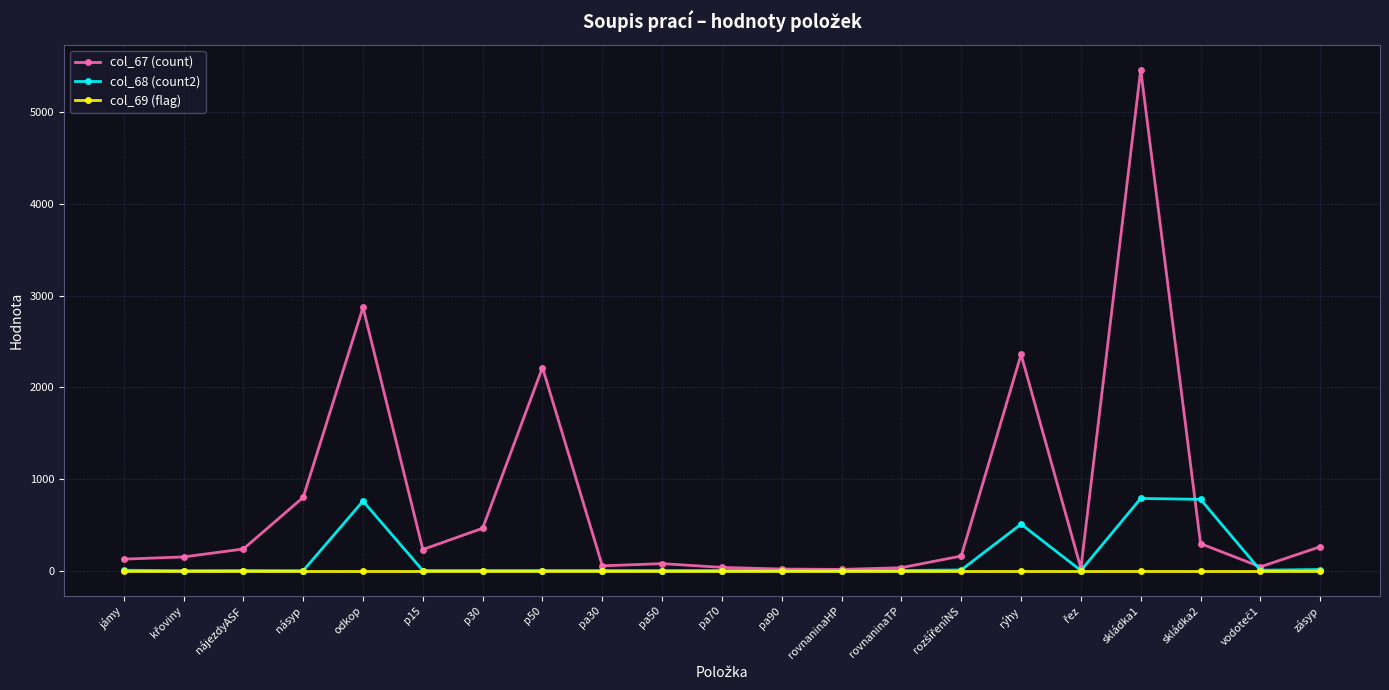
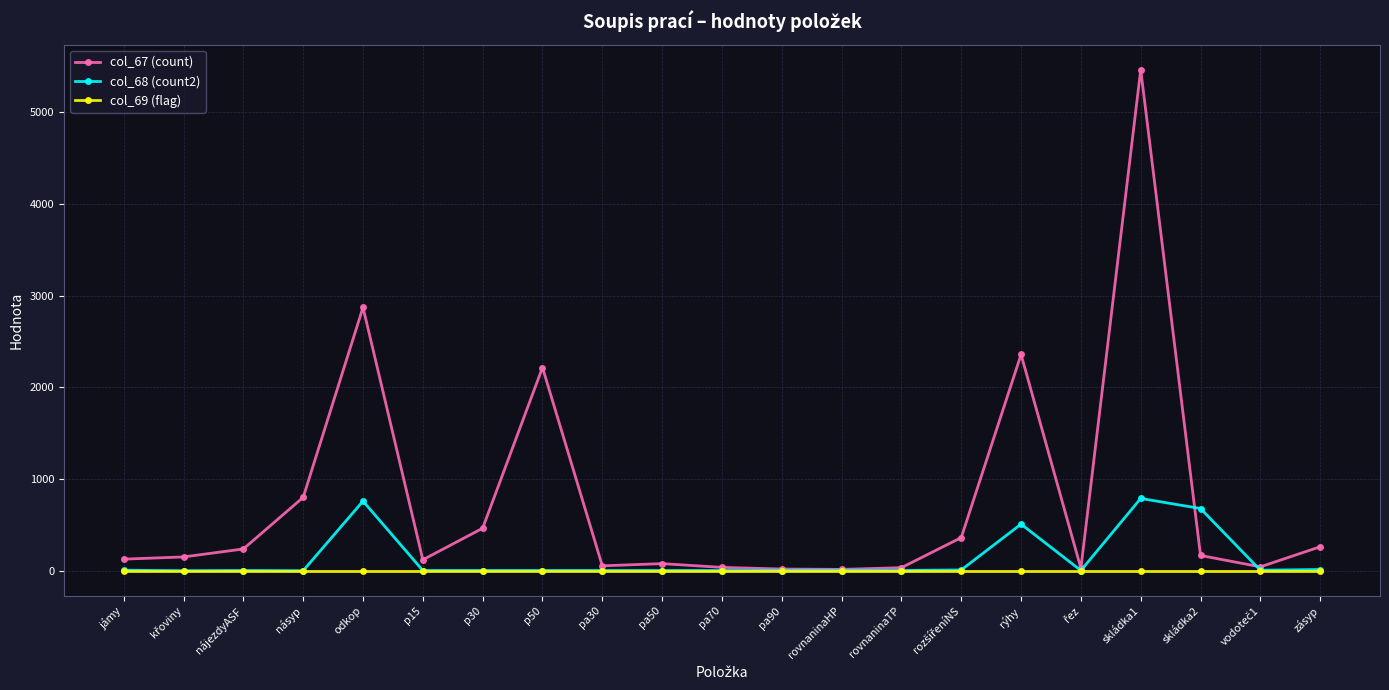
col_67 (count), p15: 200 -> 100
col_67 (count), rozšířeníNS: 200 -> 400
col_67 (count), skládka2: 300 -> 200
col_68 (count2), skládka2: 800 -> 700
